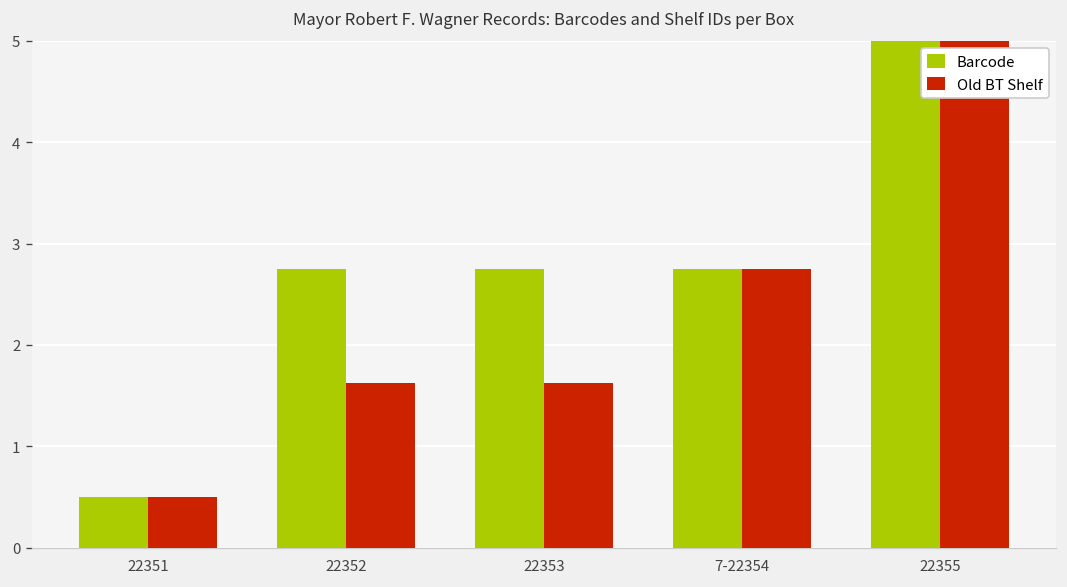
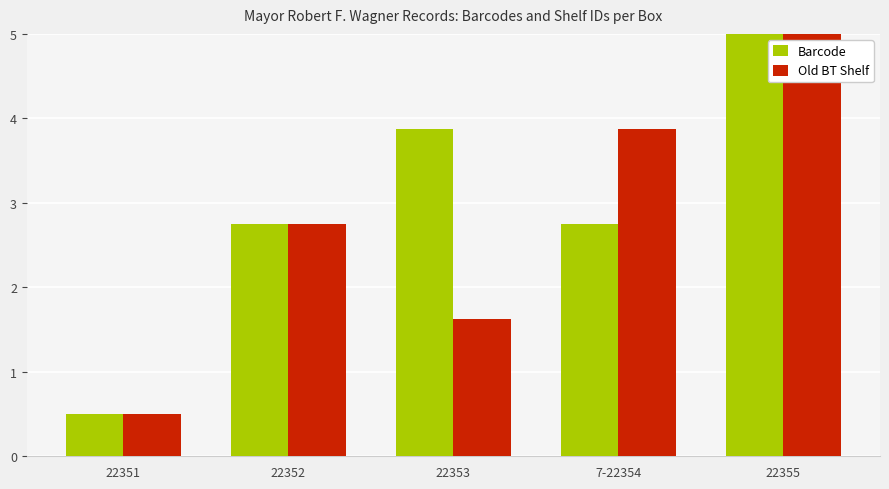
Old BT Shelf, 22352: 1.6 -> 2.8
Barcode, 22353: 2.8 -> 3.9
Old BT Shelf, 7-22354: 2.8 -> 3.9
